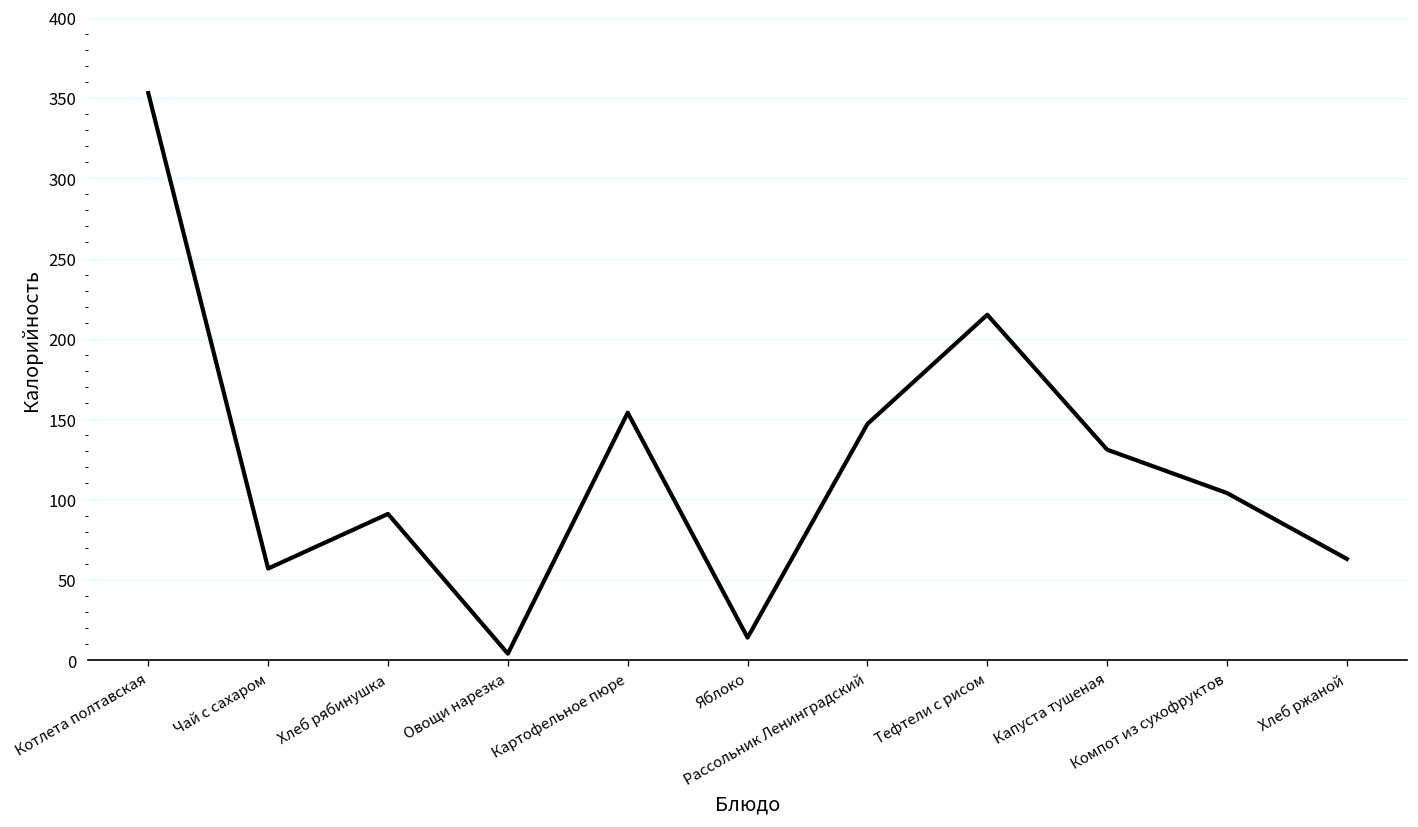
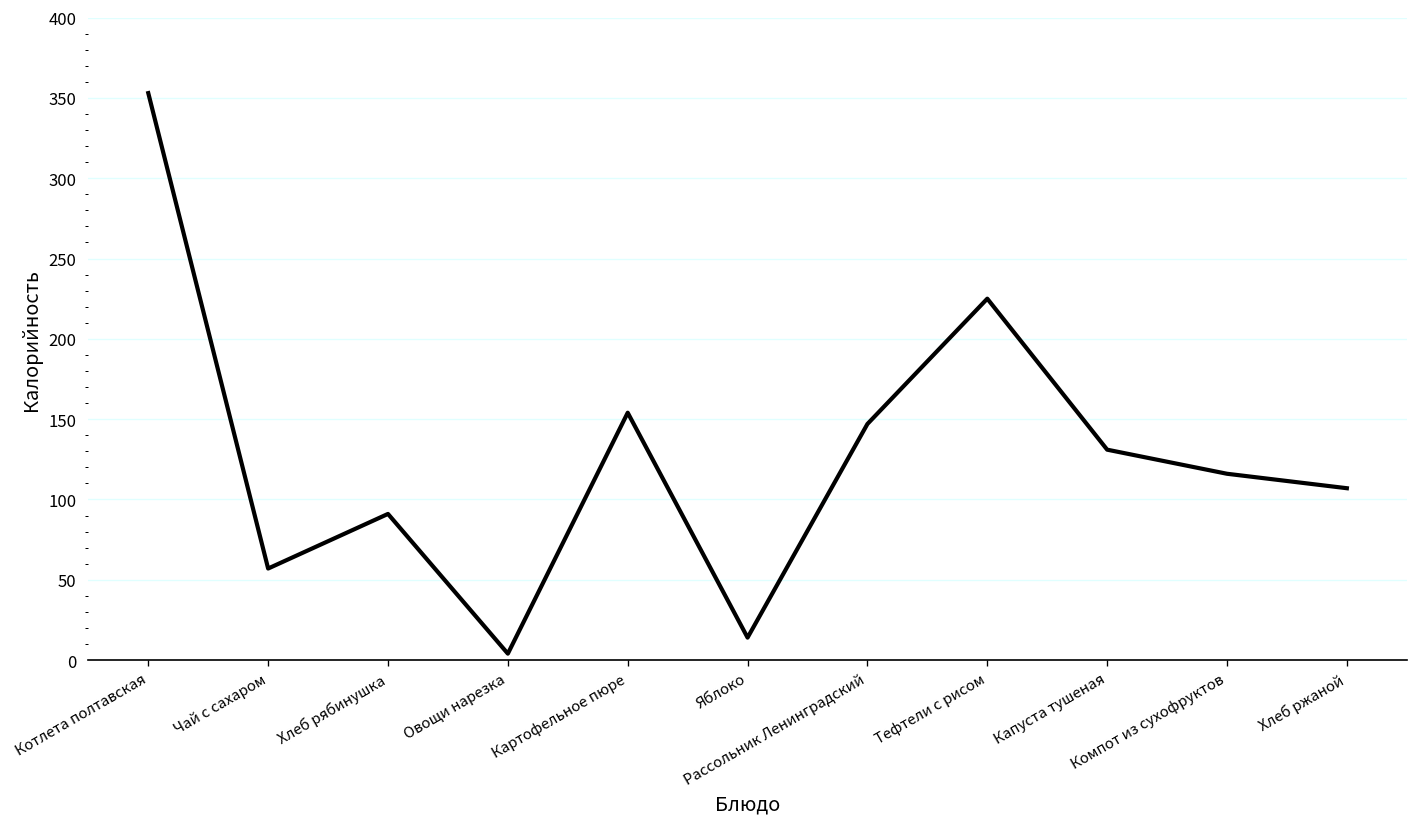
Тефтели с рисом: 215 -> 225
Компот из сухофруктов: 104 -> 116
Хлеб ржаной: 63 -> 107
